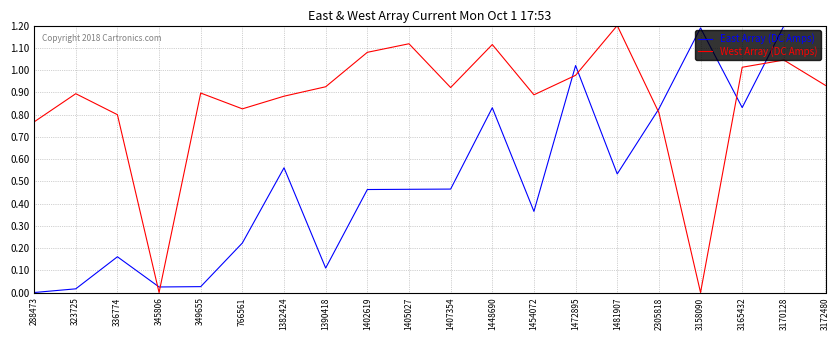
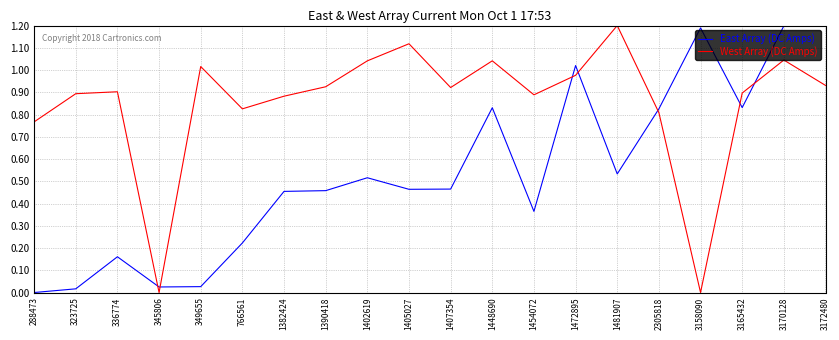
West Array (DC Amps), 336774: 0.80 -> 0.90
West Array (DC Amps), 349655: 0.90 -> 1.02
East Array (DC Amps), 1382424: 0.56 -> 0.45
East Array (DC Amps), 1390418: 0.11 -> 0.46
East Array (DC Amps), 1402619: 0.46 -> 0.52
West Array (DC Amps), 1402619: 1.08 -> 1.04
West Array (DC Amps), 1448690: 1.11 -> 1.04
West Array (DC Amps), 3165432: 1.01 -> 0.90
